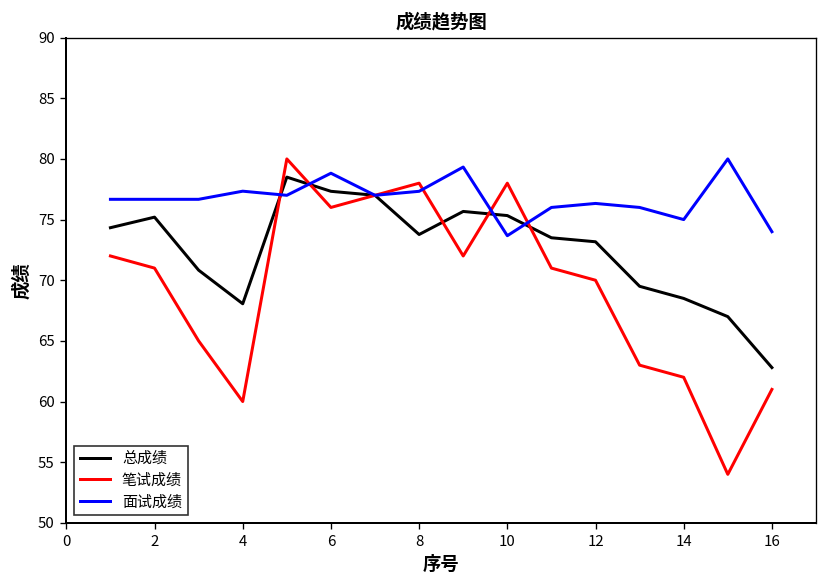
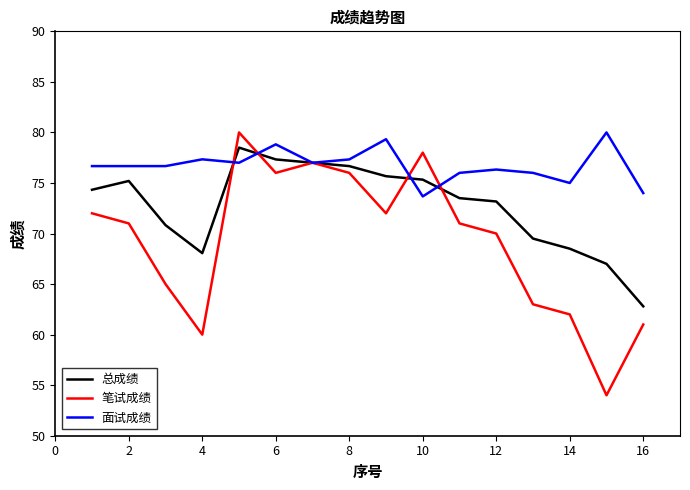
总成绩, 8: 73.8 -> 76.7
笔试成绩, 8: 78 -> 76
